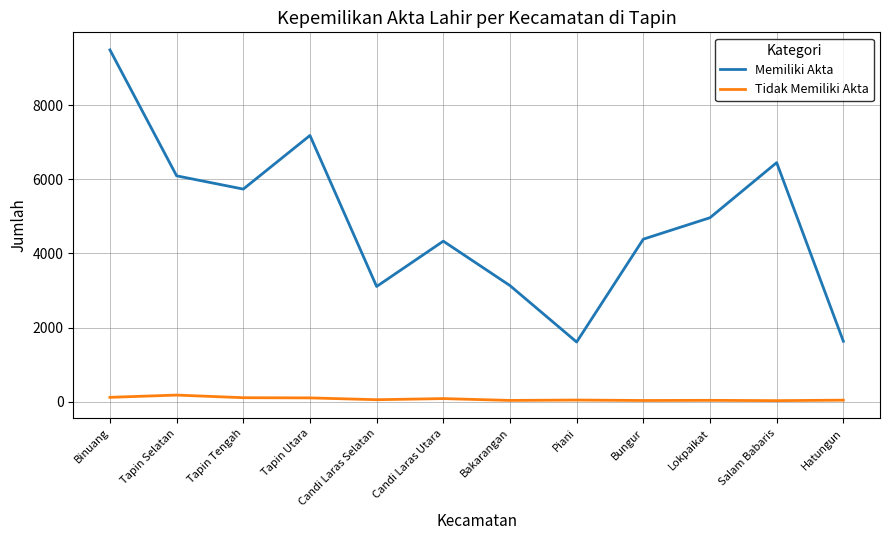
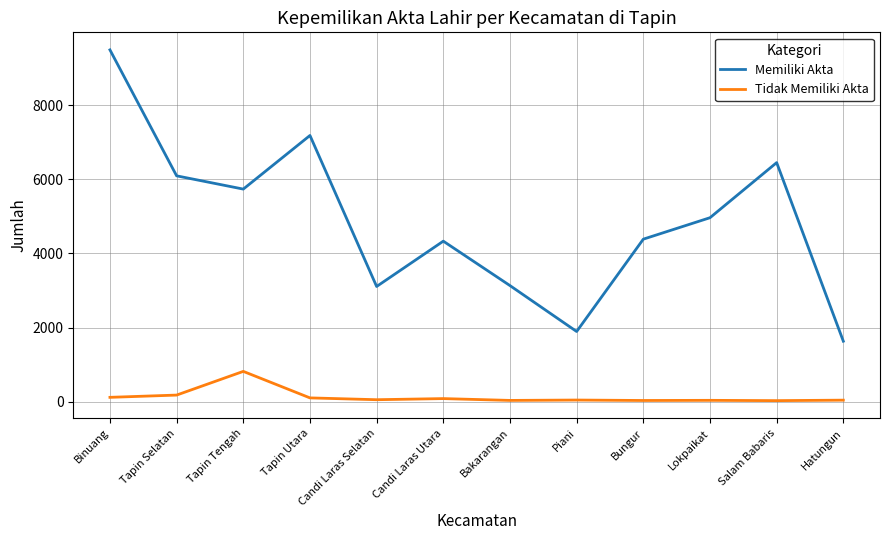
Tidak Memiliki Akta, Tapin Tengah: 100 -> 800
Memiliki Akta, Piani: 1600 -> 1900
